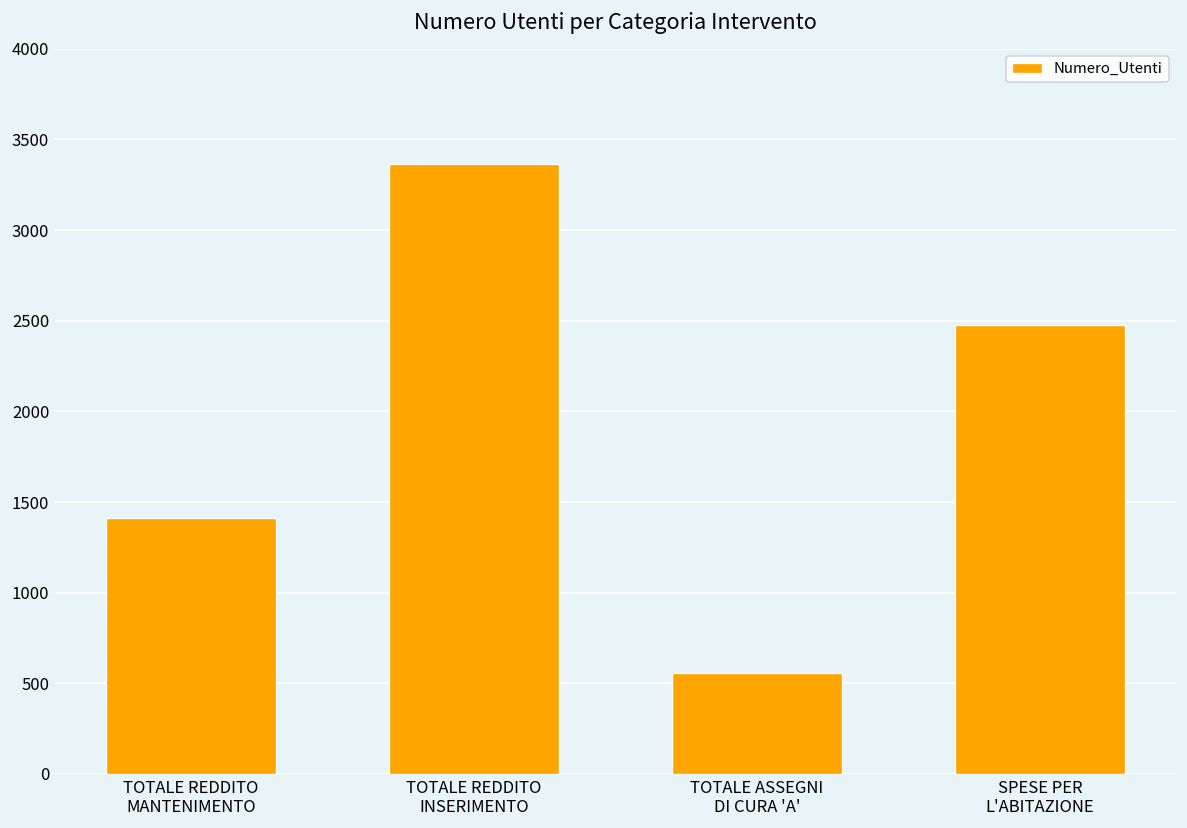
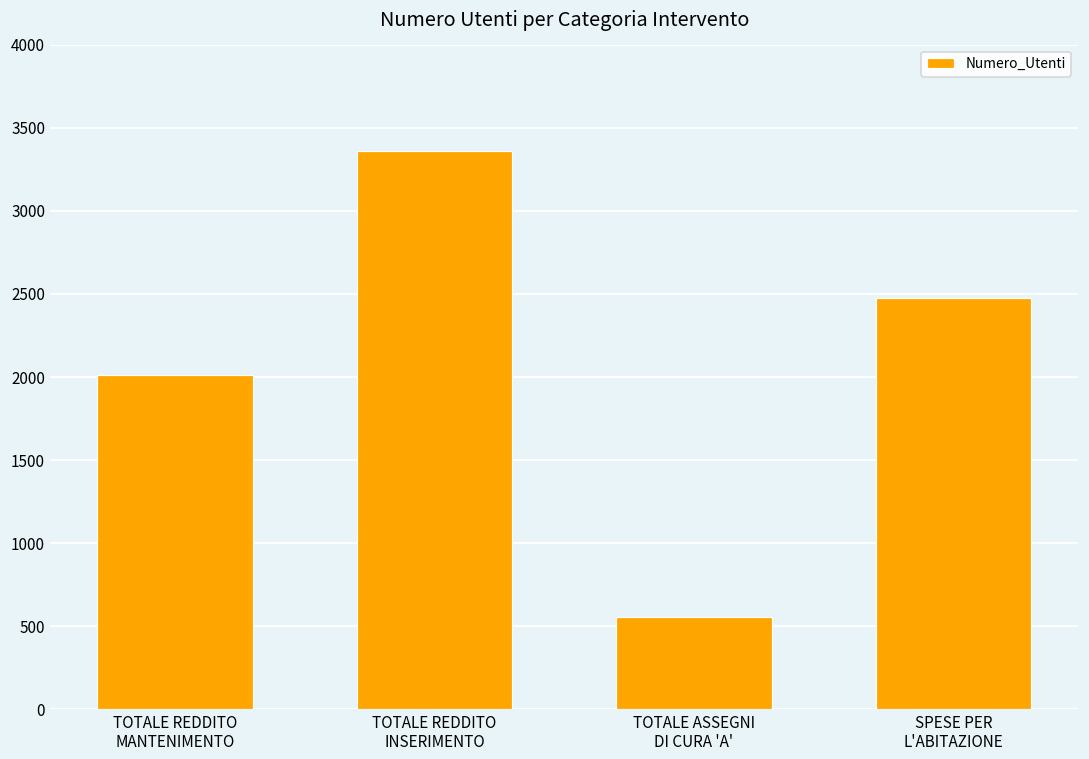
TOTALE REDDITO MANTENIMENTO: 1410 -> 2010
